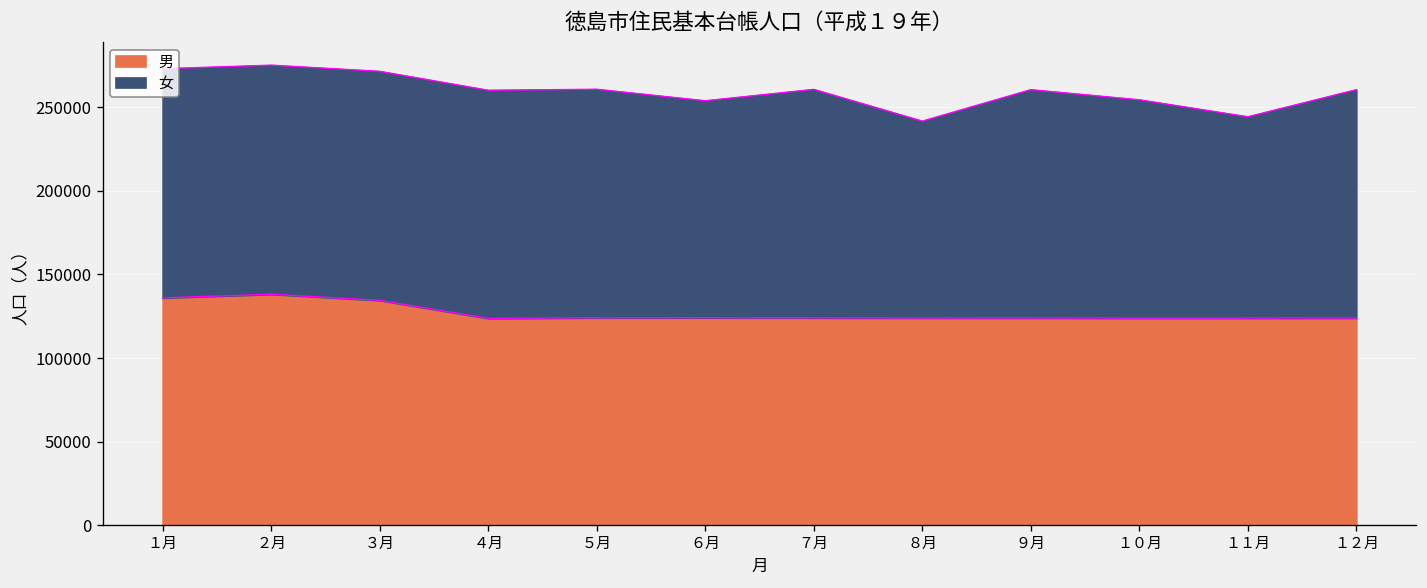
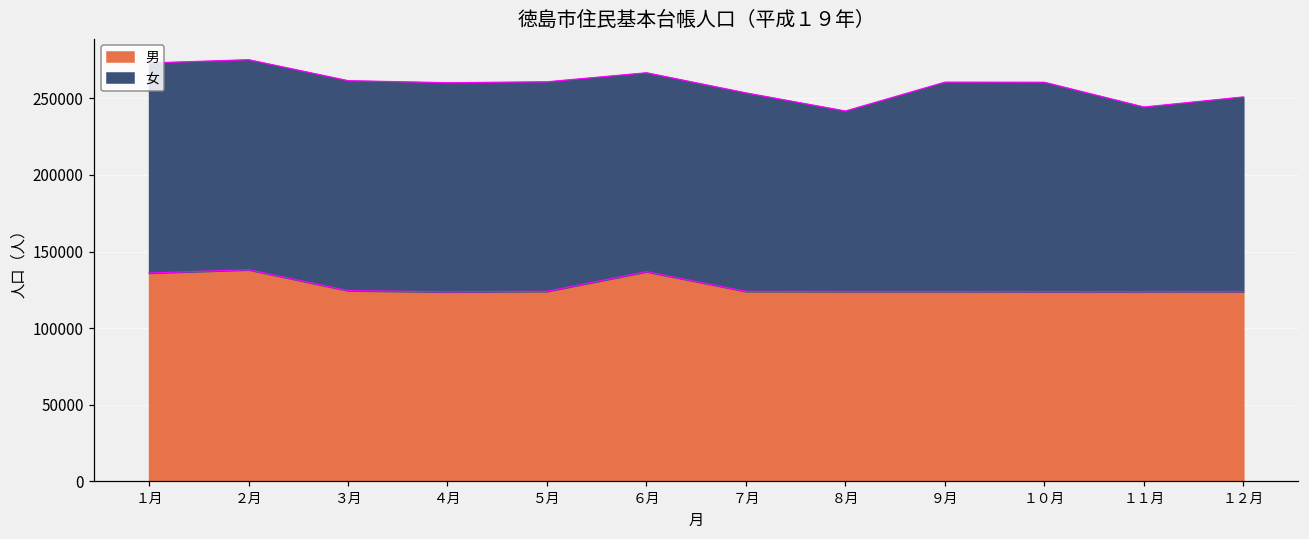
男, ３月: 135000 -> 125000
男, ６月: 124000 -> 137000
女, ７月: 137000 -> 129000
女, １０月: 131000 -> 137000
女, １２月: 137000 -> 127000
